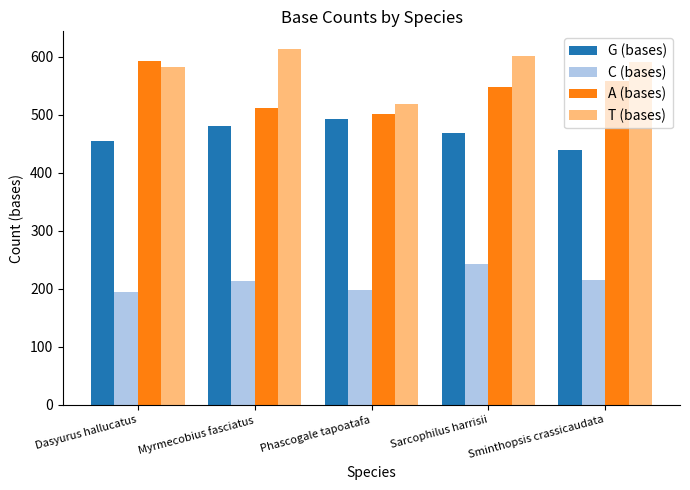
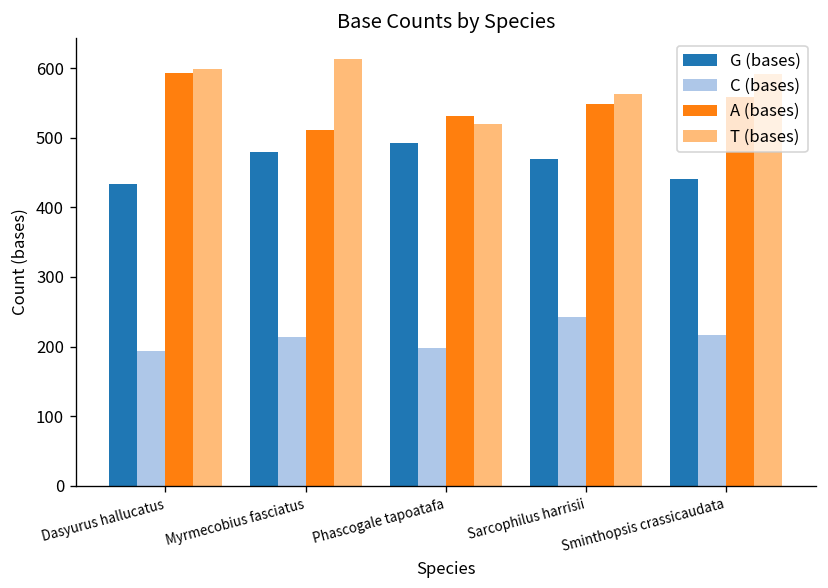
G (bases), Dasyurus hallucatus: 460 -> 430
T (bases), Dasyurus hallucatus: 580 -> 600
A (bases), Phascogale tapoatafa: 500 -> 530
T (bases), Sarcophilus harrisii: 600 -> 560
